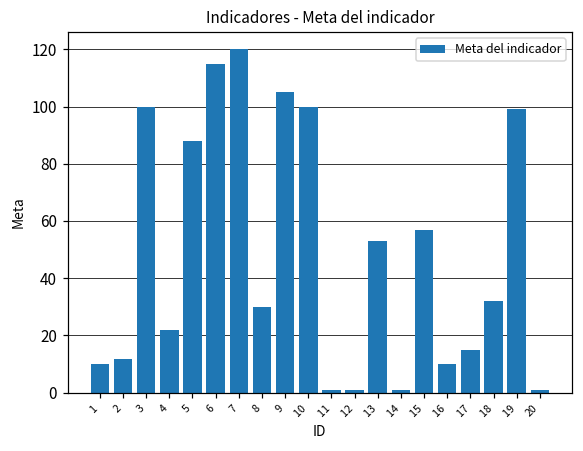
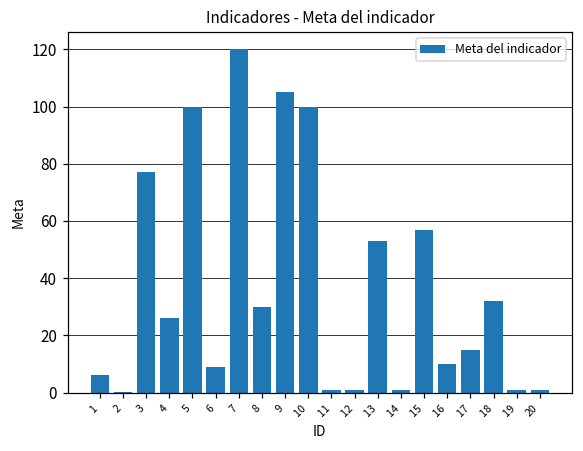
1: 10 -> 6
2: 12 -> 0
3: 100 -> 77
4: 22 -> 26
5: 88 -> 100
6: 115 -> 9
19: 99 -> 1
